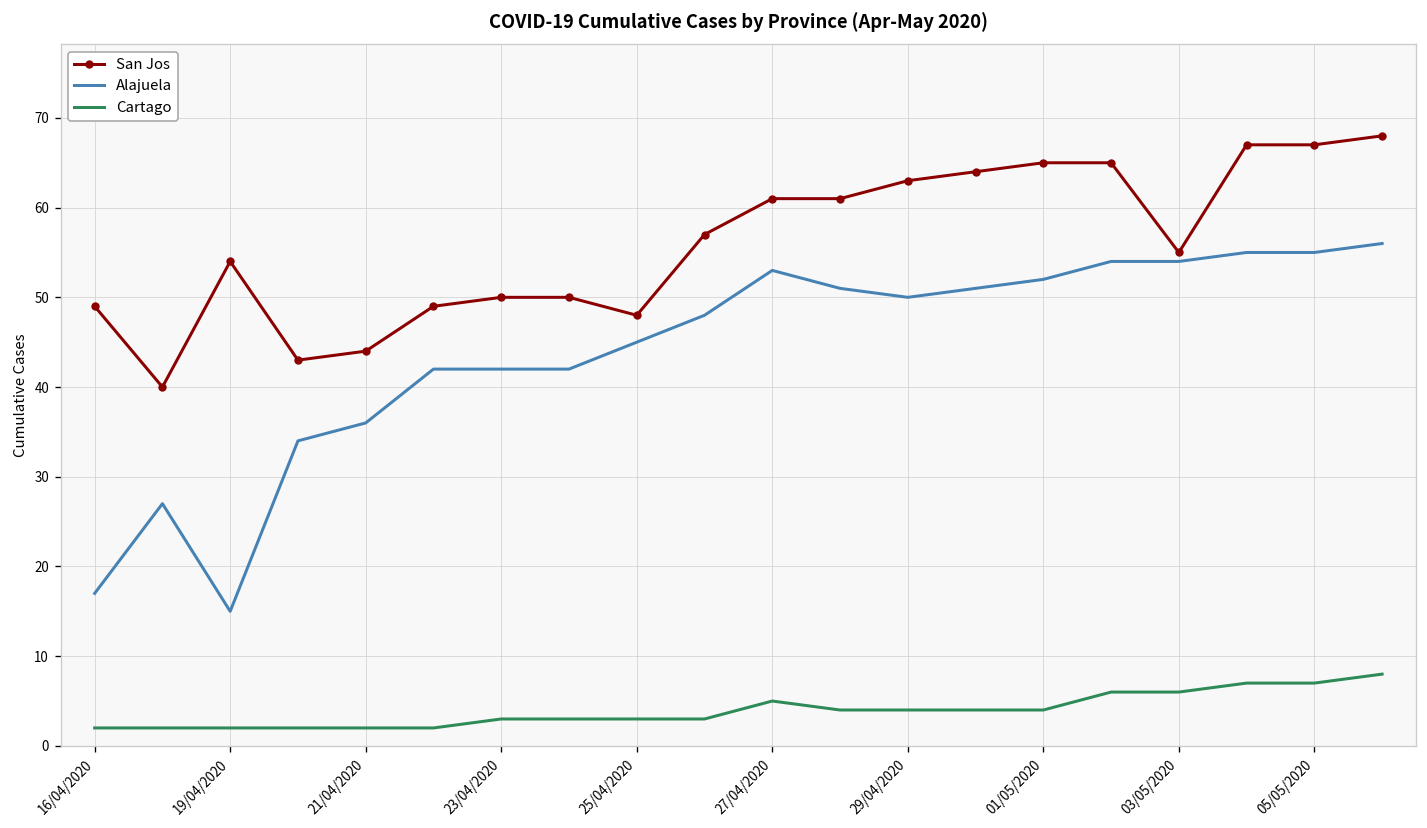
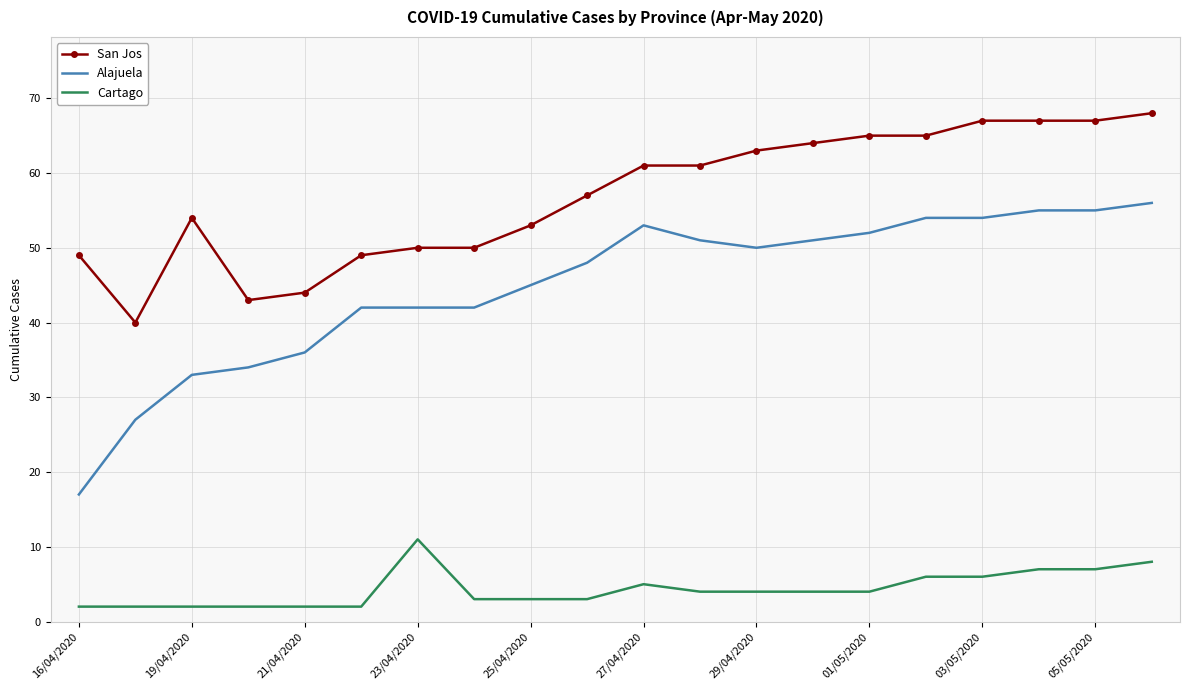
Alajuela, 19/04/2020: 15 -> 33
Cartago, 23/04/2020: 3 -> 11
San Jos, 25/04/2020: 48 -> 53
San Jos, 03/05/2020: 55 -> 67
